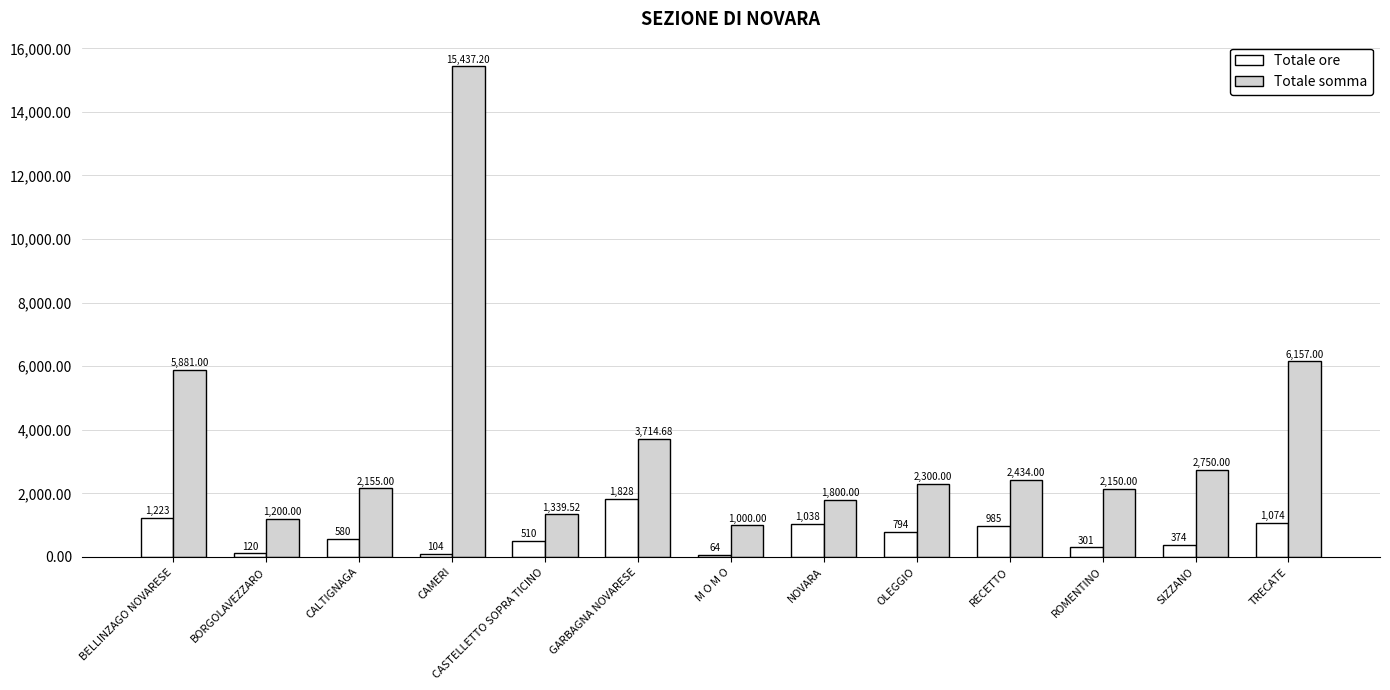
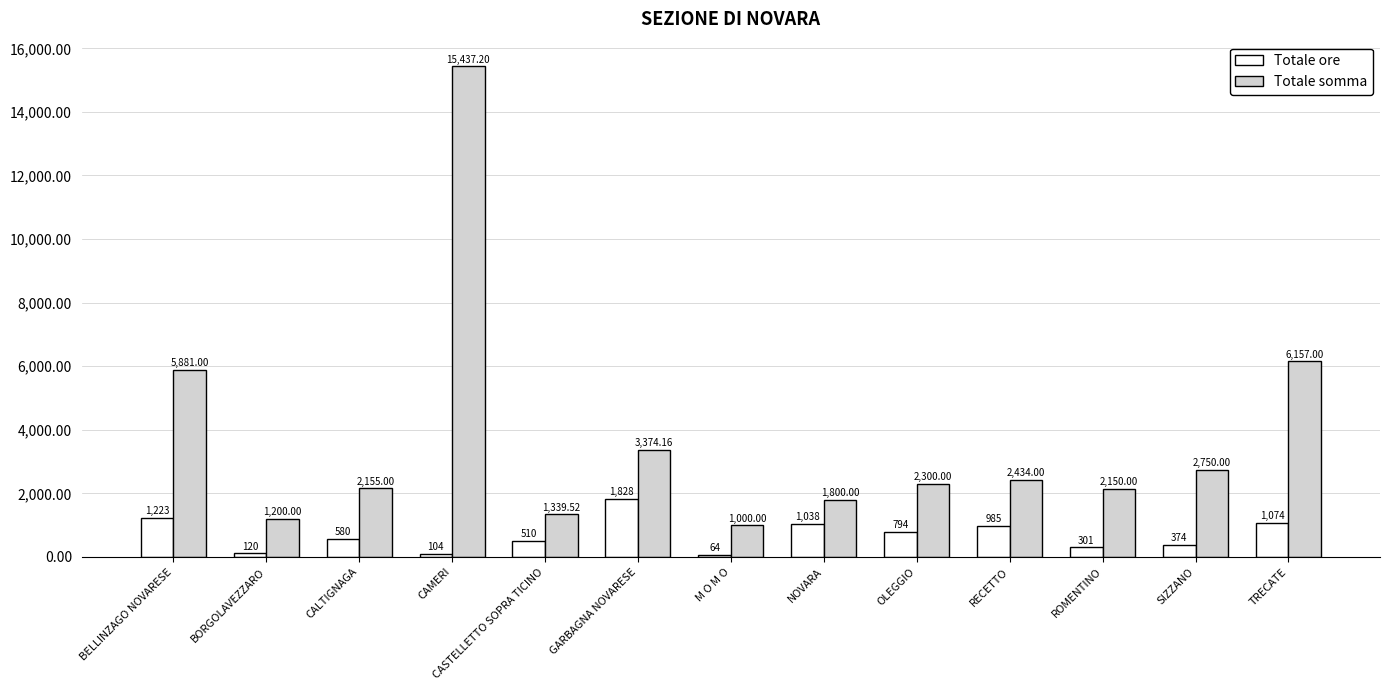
Totale somma, GARBAGNA NOVARESE: 3,714.68 -> 3,374.16
